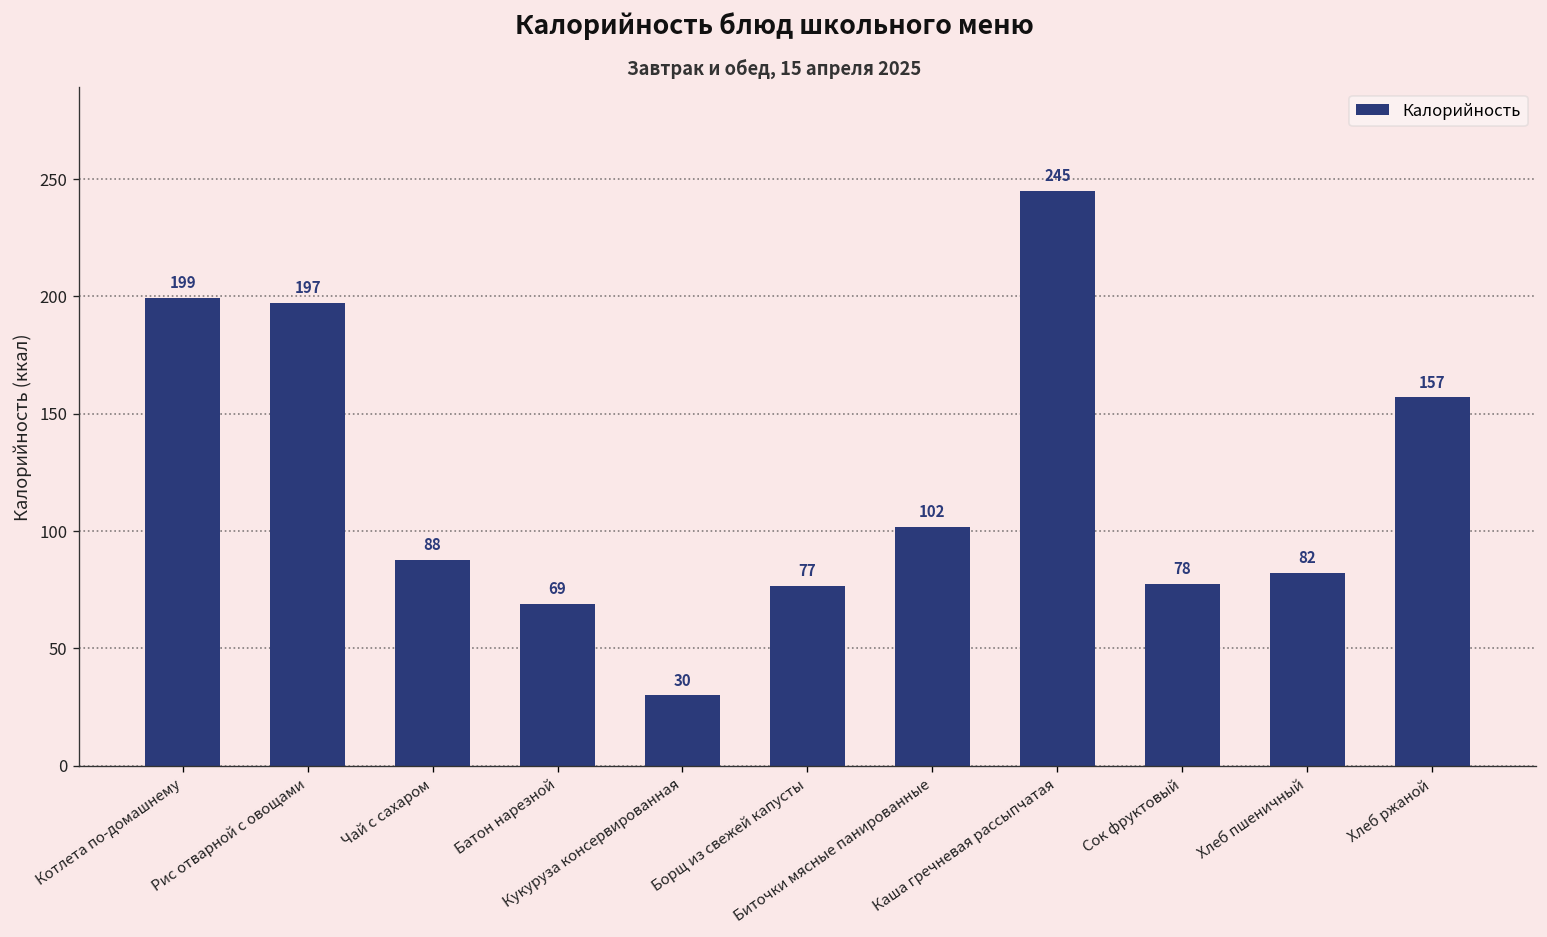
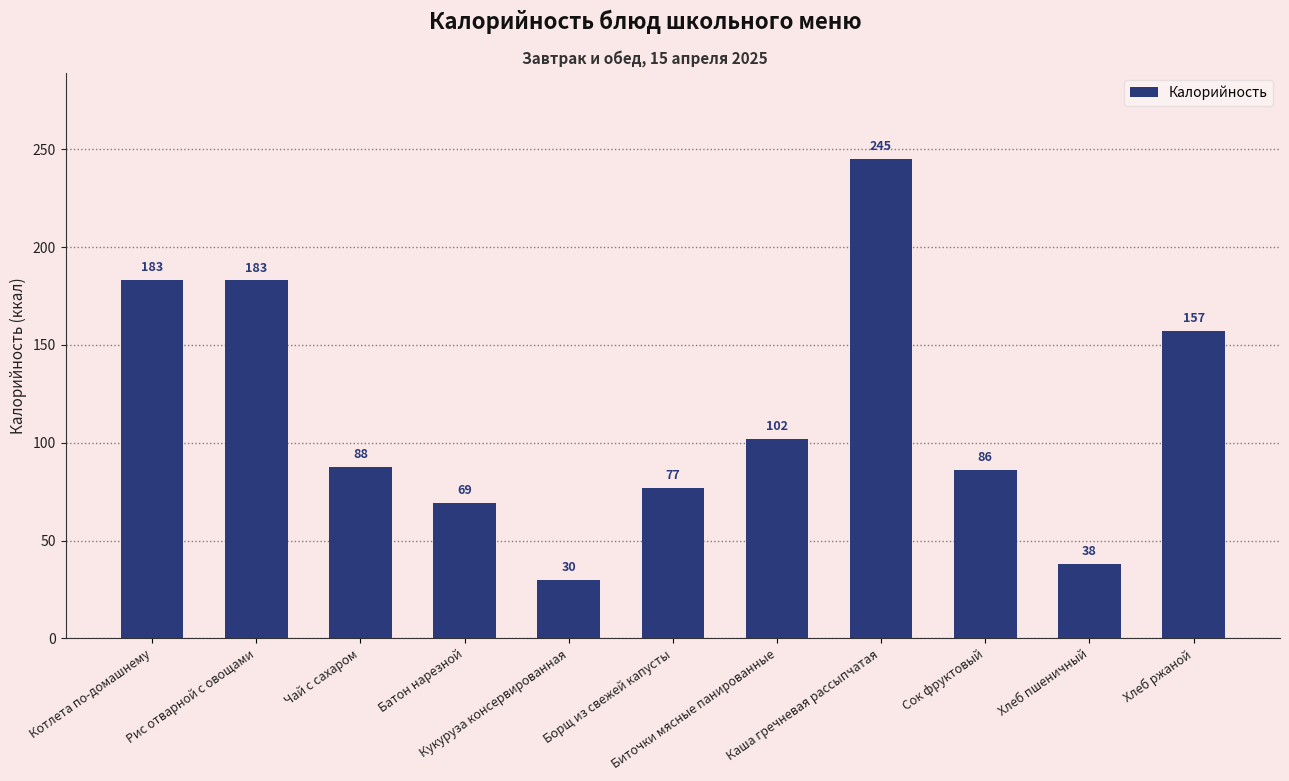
Котлета по-домашнему: 199 -> 183
Рис отварной с овощами: 197 -> 183
Сок фруктовый: 78 -> 86
Хлеб пшеничный: 82 -> 38
